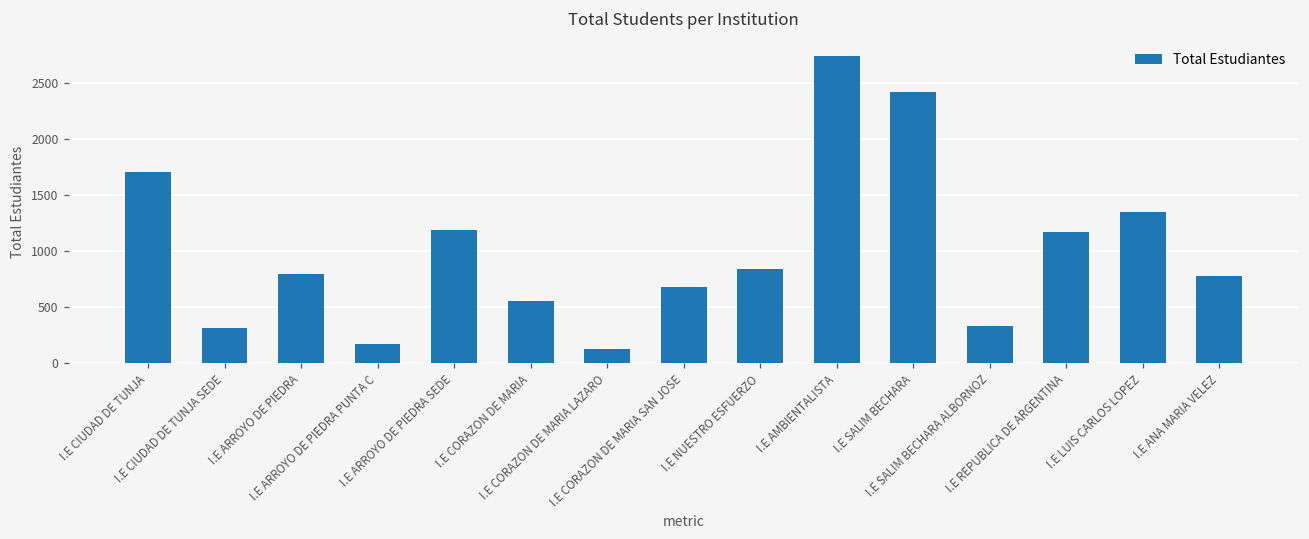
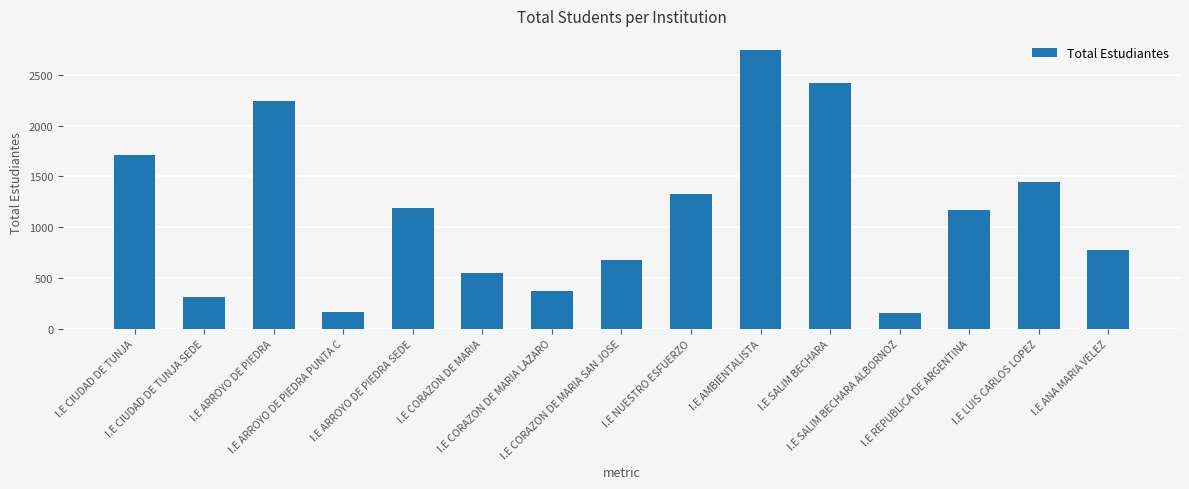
I.E ARROYO DE PIEDRA: 790 -> 2240
I.E CORAZON DE MARIA LAZARO: 120 -> 370
I.E NUESTRO ESFUERZO: 830 -> 1330
I.E SALIM BECHARA ALBORNOZ: 330 -> 160
I.E LUIS CARLOS LOPEZ: 1350 -> 1450
